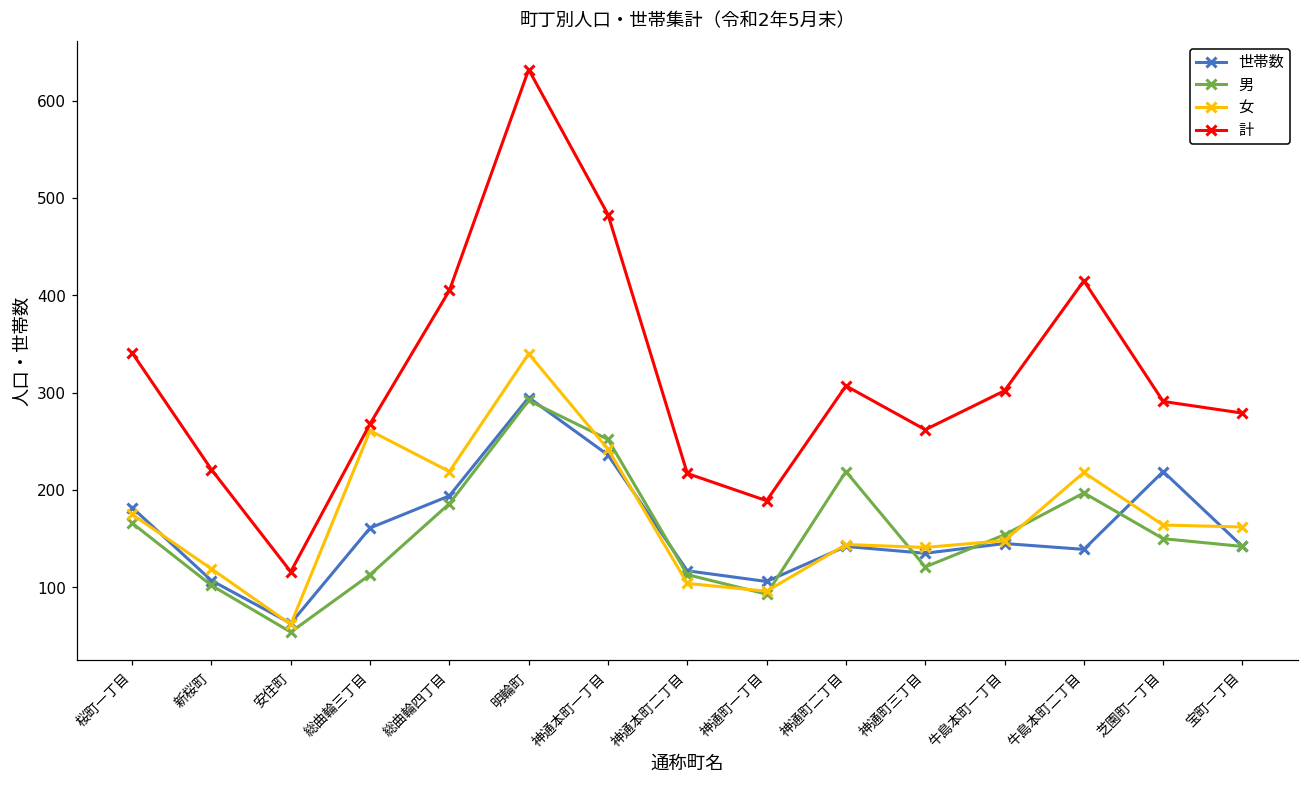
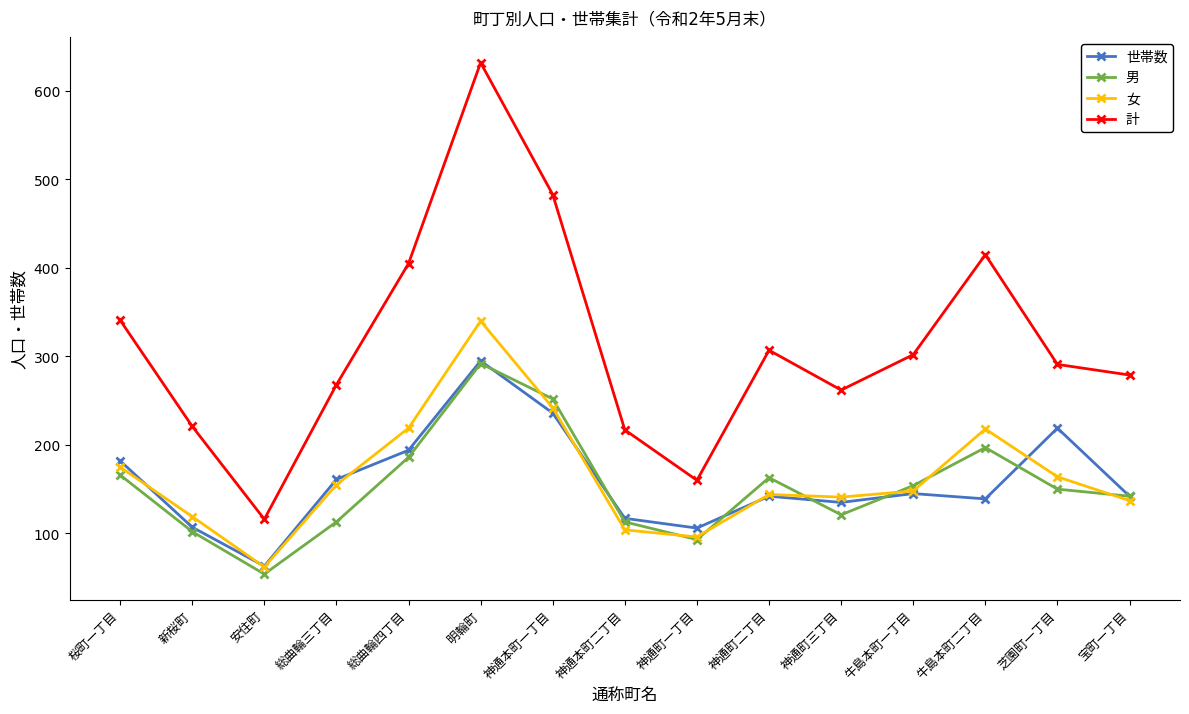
女, 総曲輪三丁目: 260 -> 160
計, 神通町一丁目: 190 -> 160
男, 神通町二丁目: 220 -> 160
女, 宝町一丁目: 160 -> 140
